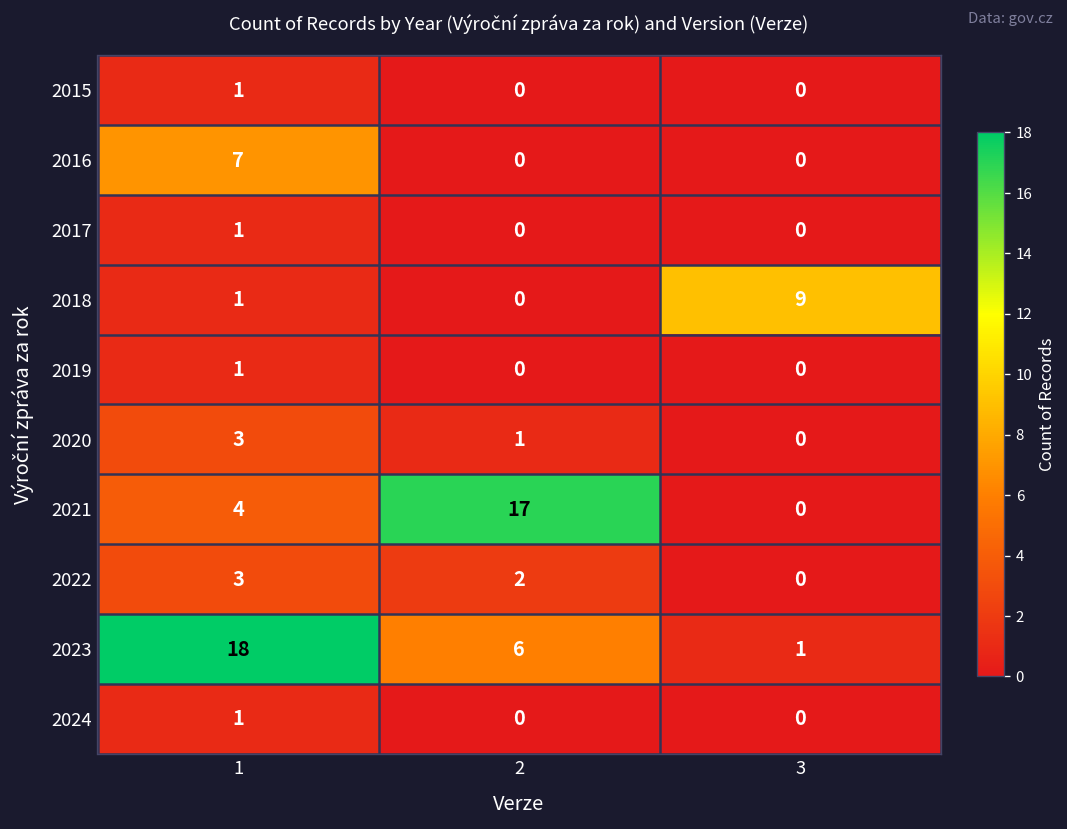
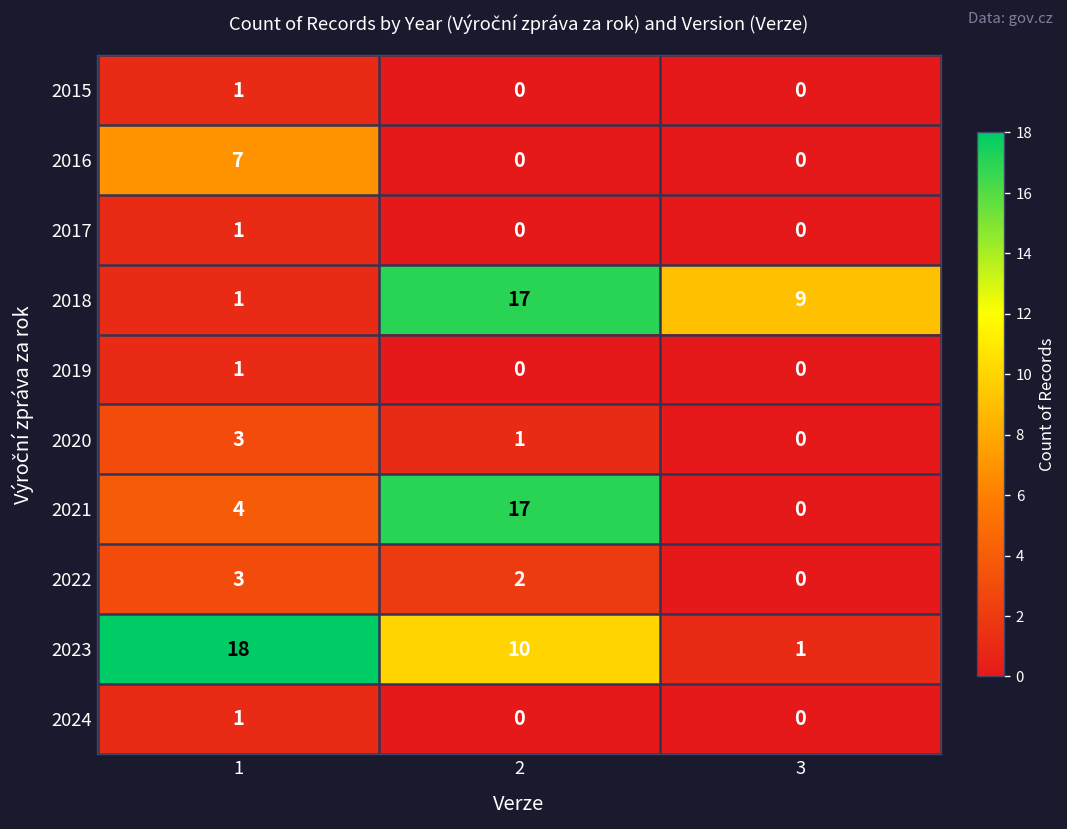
2018, 2: 0 -> 17
2023, 2: 6 -> 10
